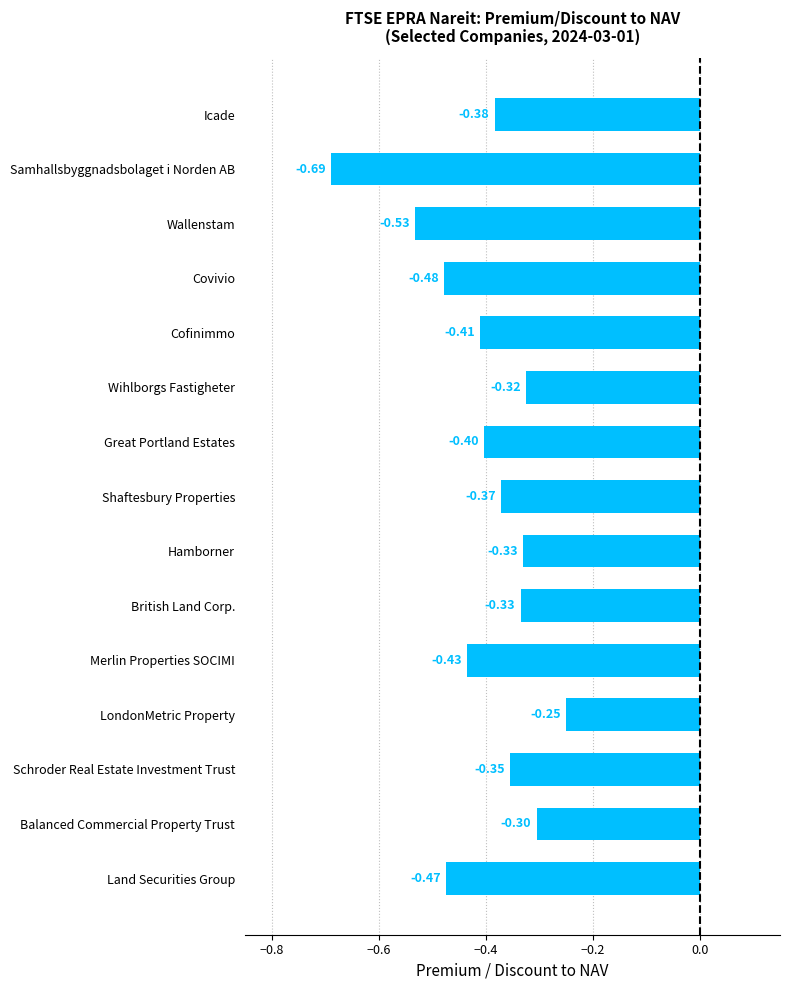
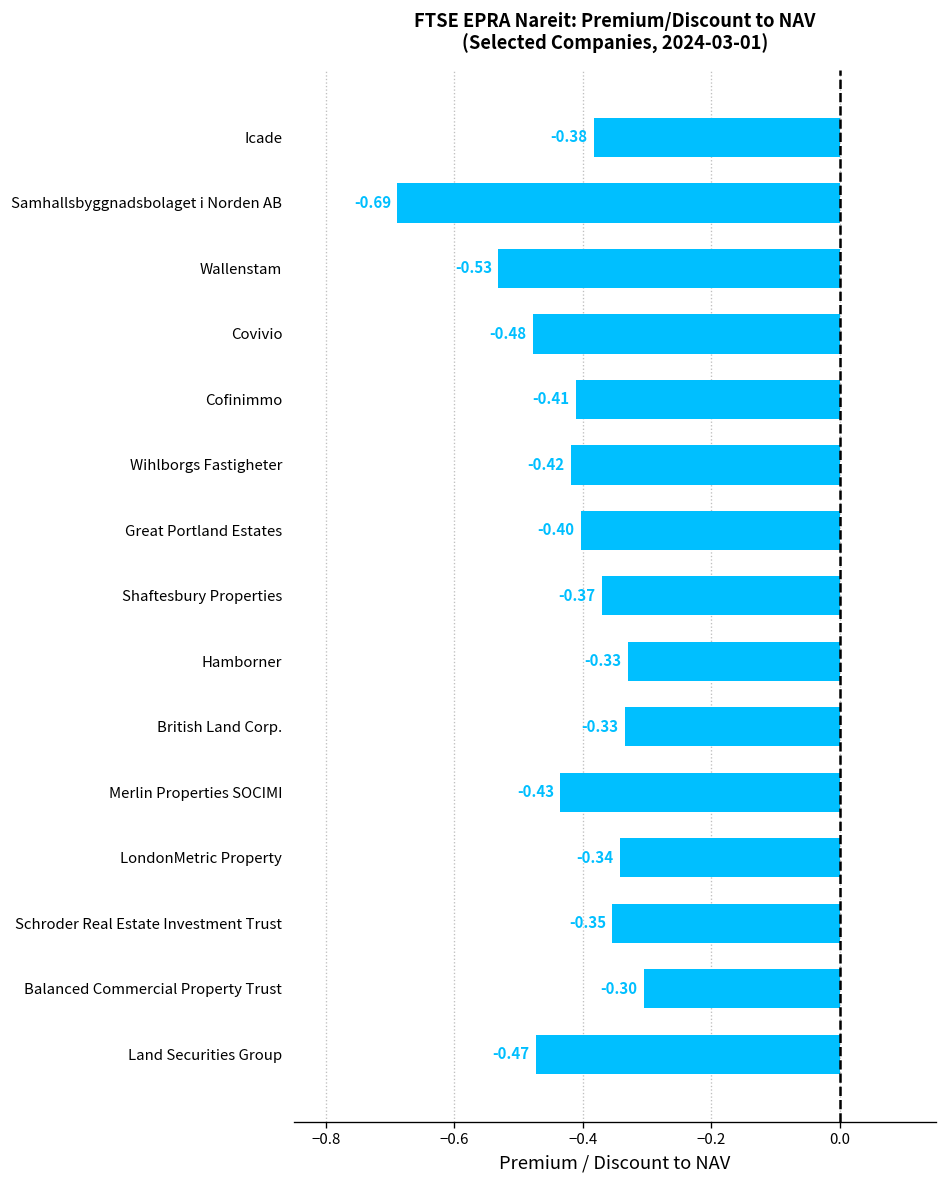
Wihlborgs Fastigheter: -0.32 -> -0.42
LondonMetric Property: -0.25 -> -0.34
